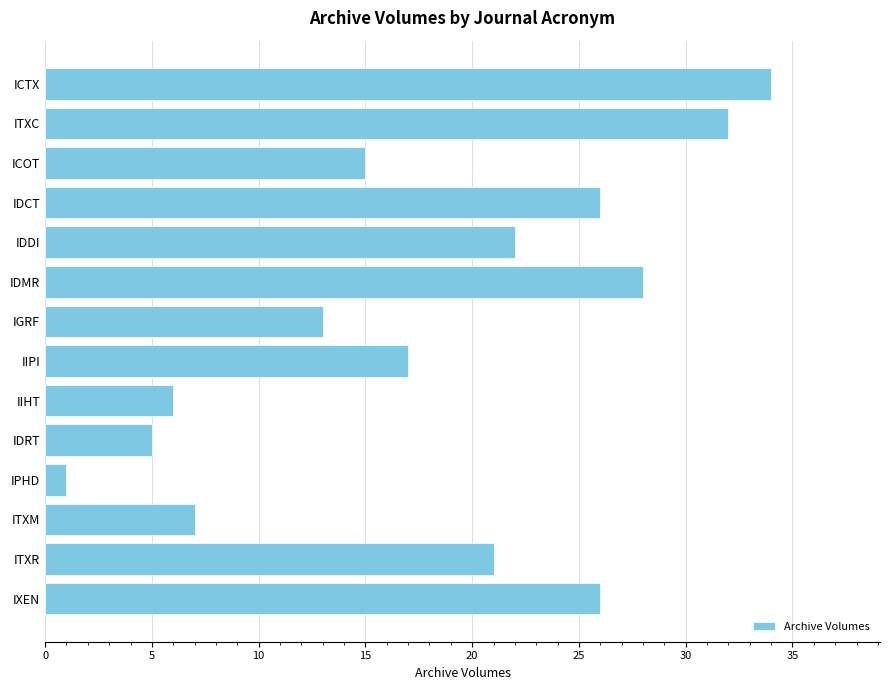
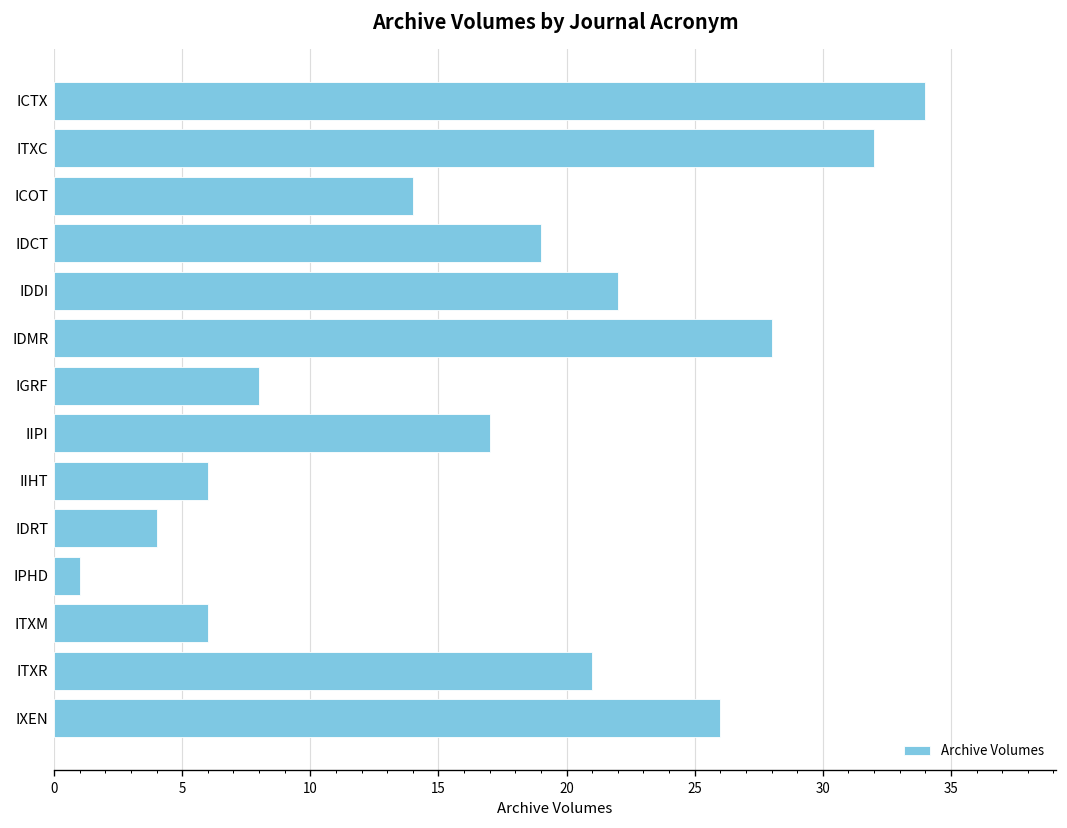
ICOT: 15 -> 14
IDCT: 26 -> 19
IGRF: 13 -> 8
IDRT: 5 -> 4
ITXM: 7 -> 6
